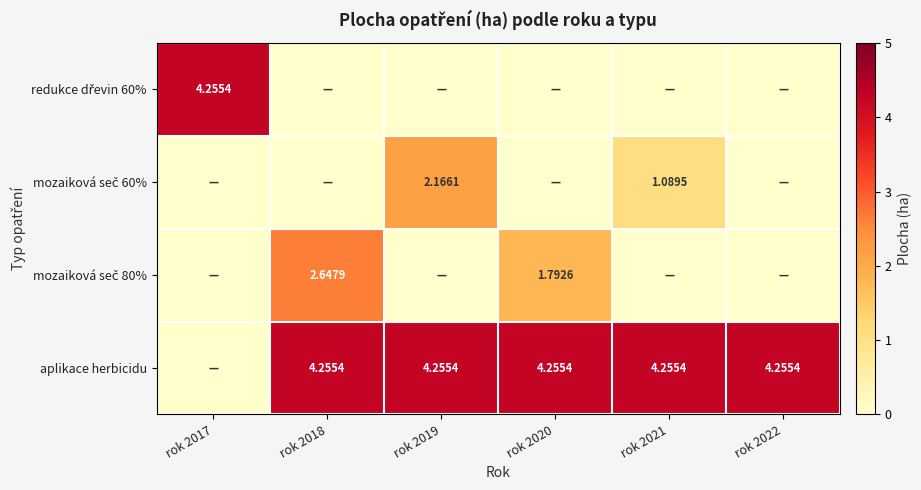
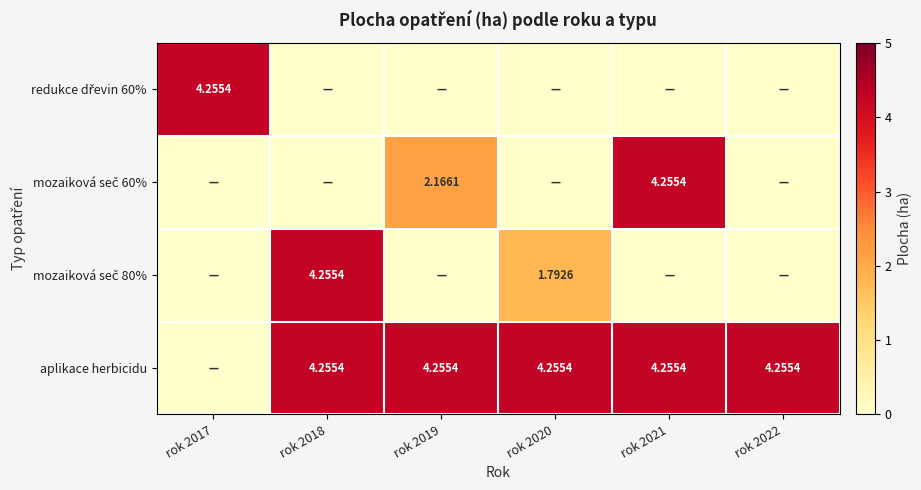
mozaiková seč 60%, rok 2021: 1.0895 -> 4.2554
mozaiková seč 80%, rok 2018: 2.6479 -> 4.2554
